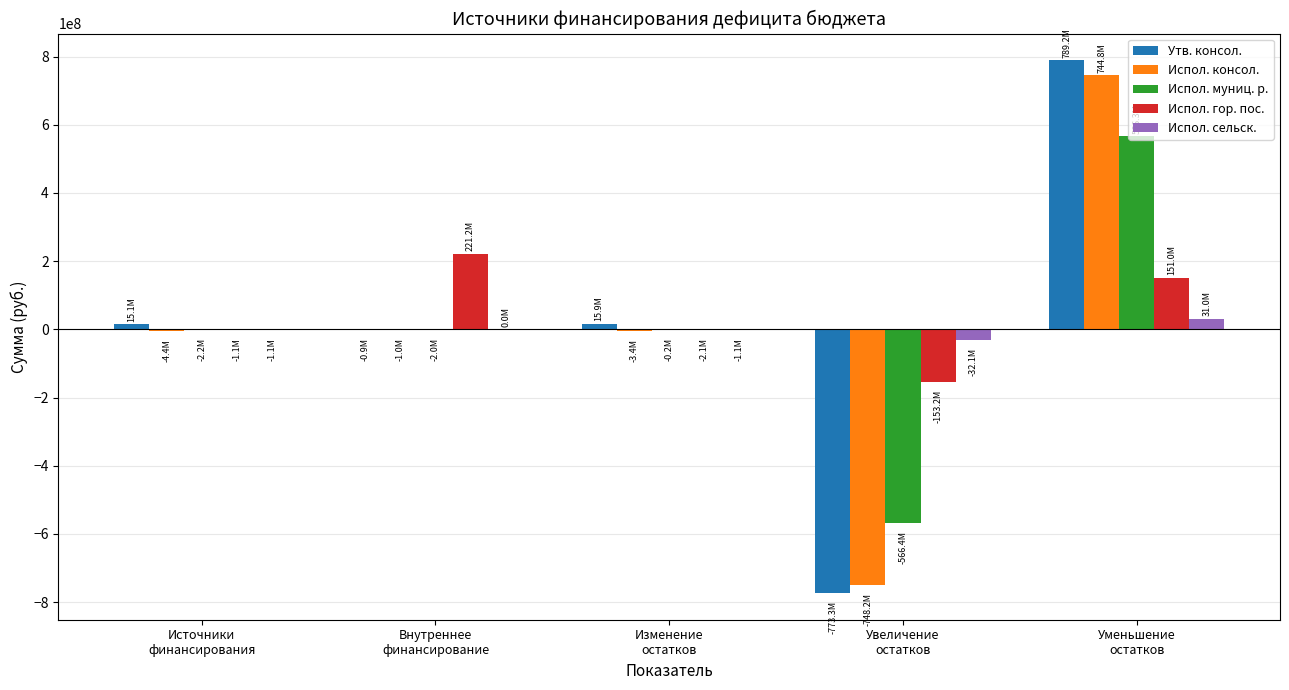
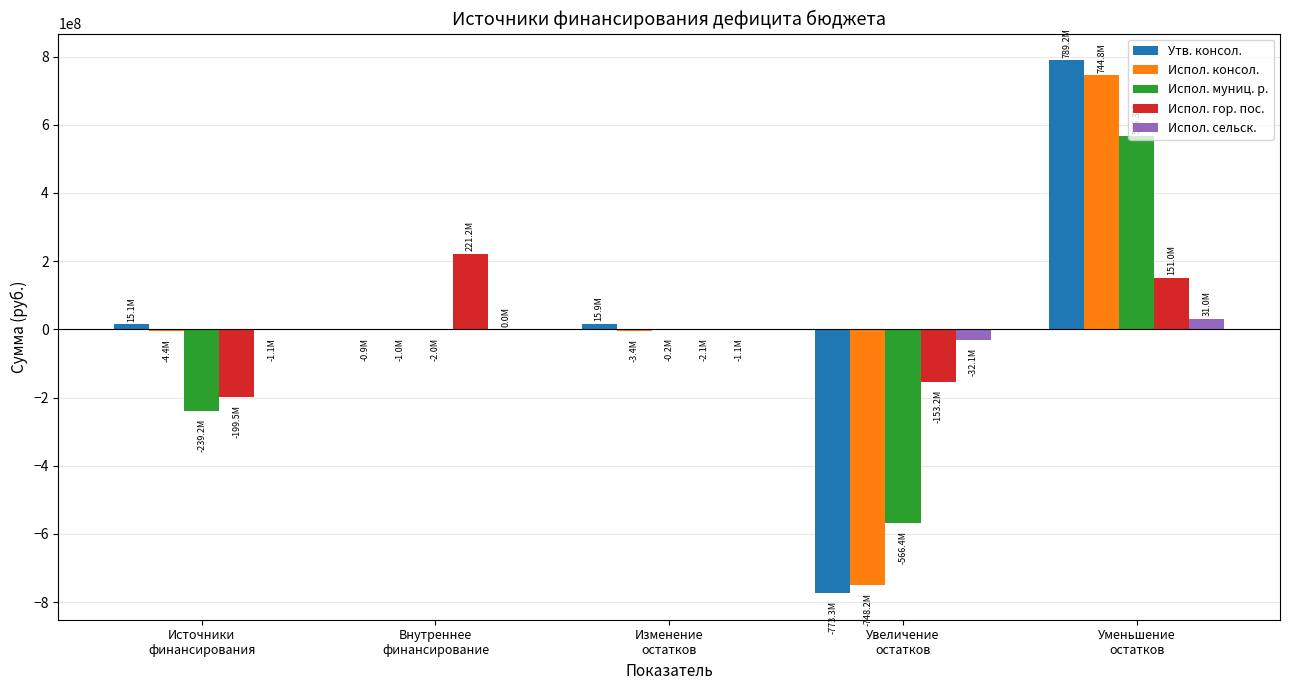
Испол. муниц. р., Источники финансирования: -2.2M -> -239.2M
Испол. гор. пос., Источники финансирования: -1.1M -> -199.5M
